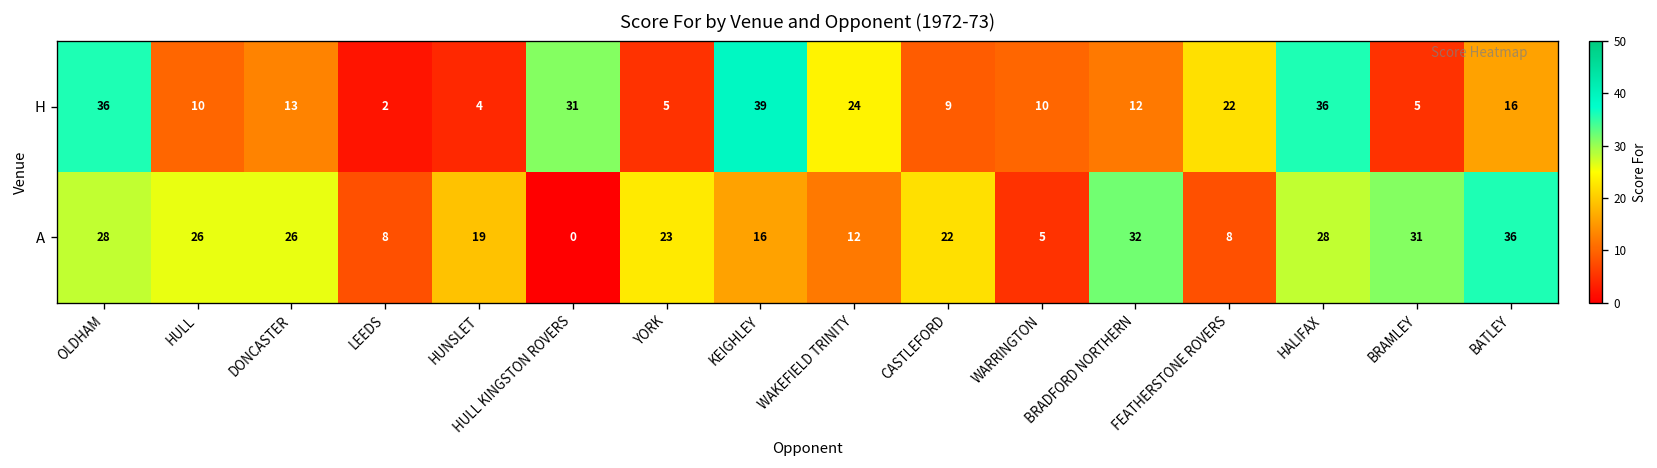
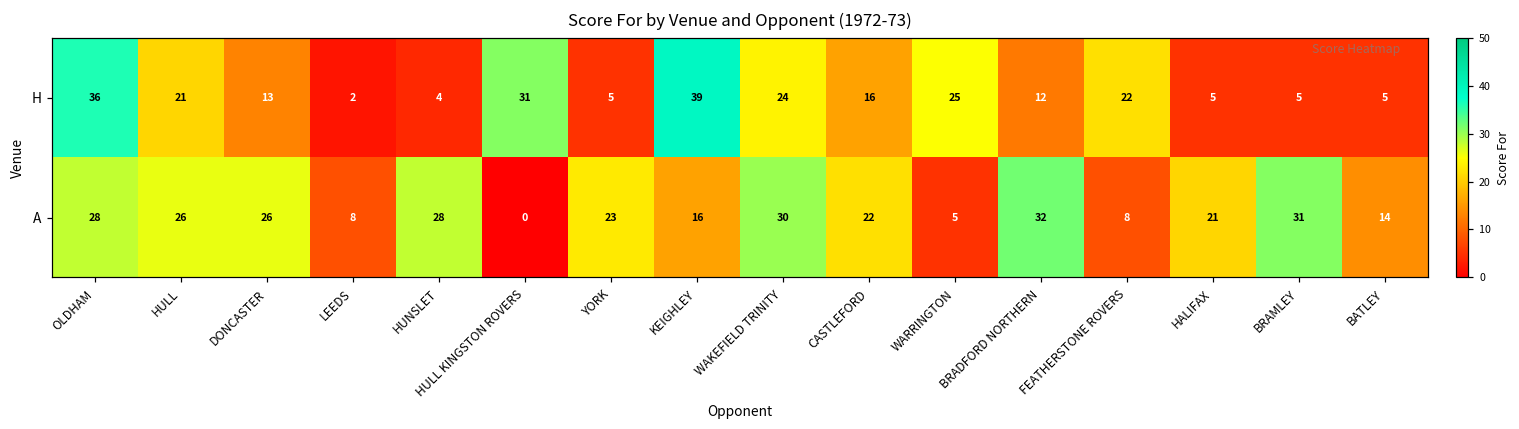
H, HULL: 10 -> 21
H, CASTLEFORD: 9 -> 16
H, WARRINGTON: 10 -> 25
H, HALIFAX: 36 -> 5
H, BATLEY: 16 -> 5
A, HUNSLET: 19 -> 28
A, WAKEFIELD TRINITY: 12 -> 30
A, HALIFAX: 28 -> 21
A, BATLEY: 36 -> 14
